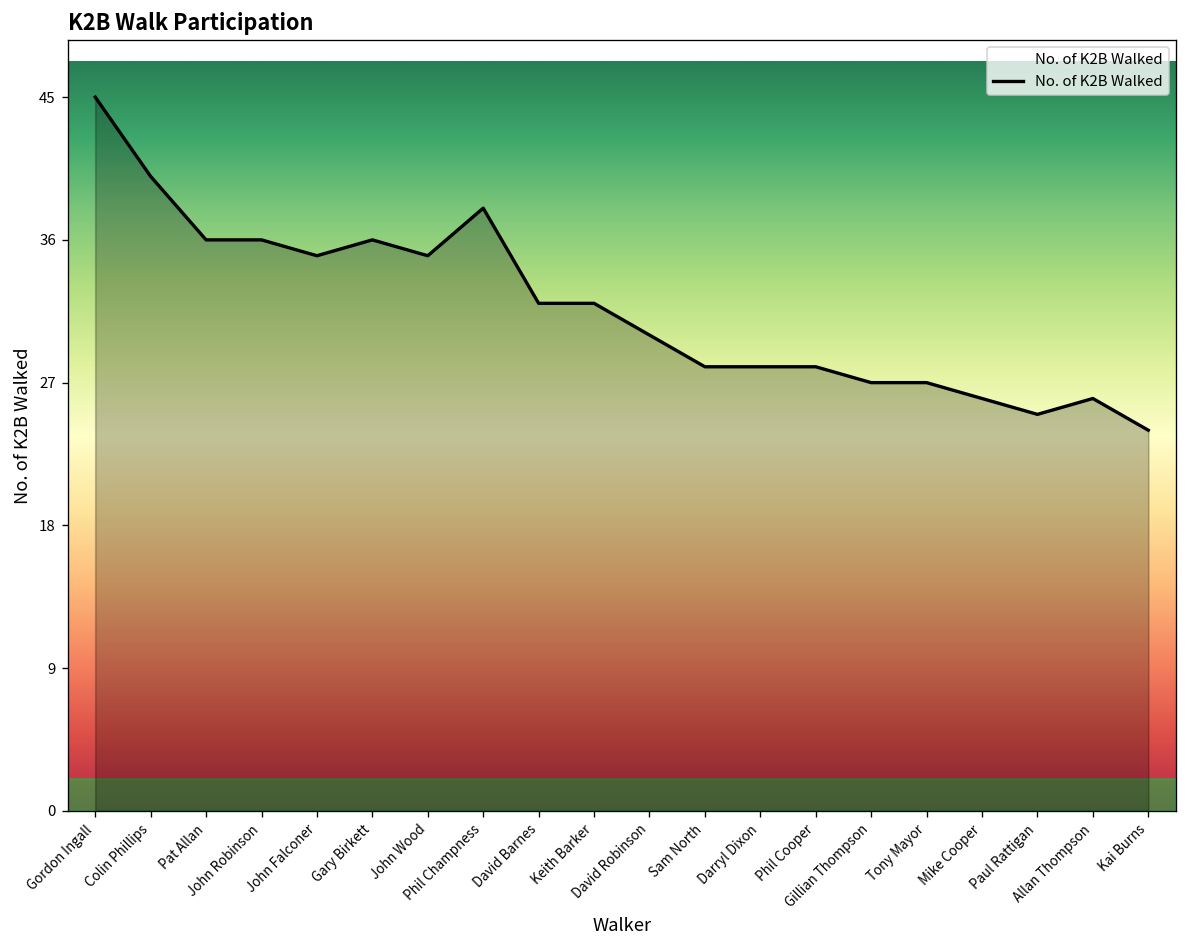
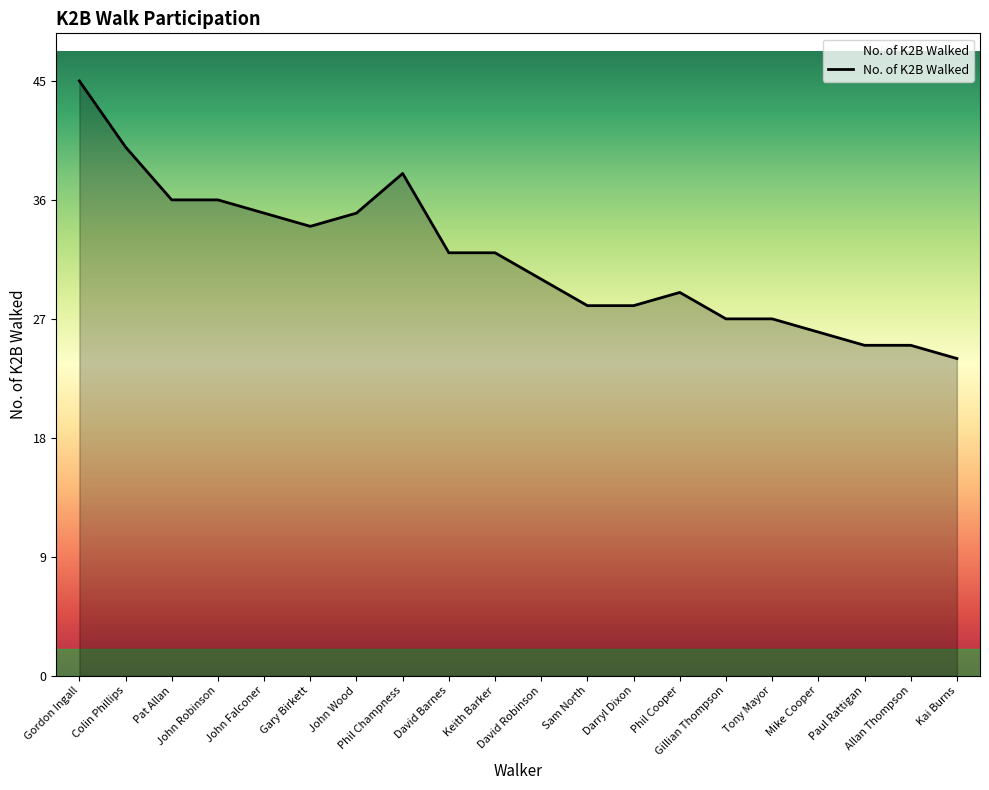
Gary Birkett: 36 -> 34
Phil Cooper: 28 -> 29
Allan Thompson: 26 -> 25
